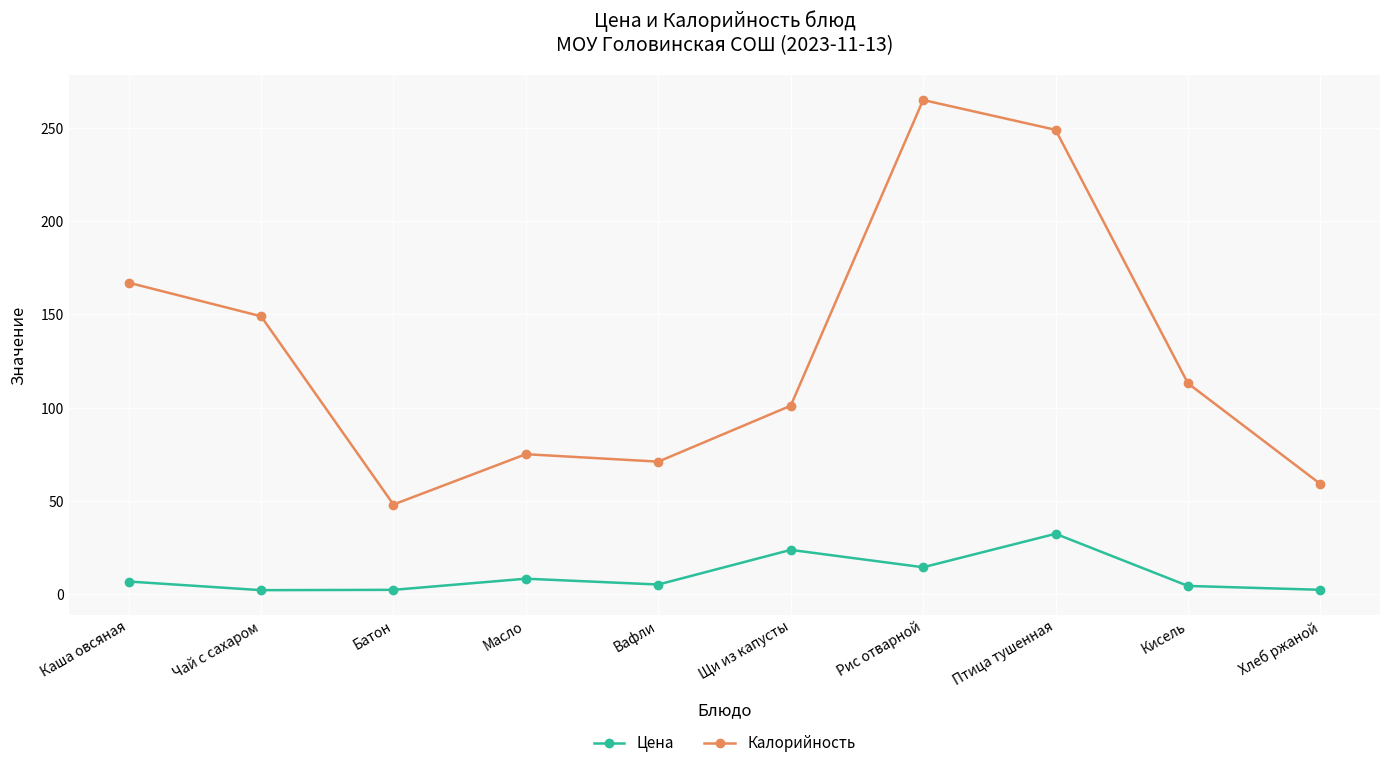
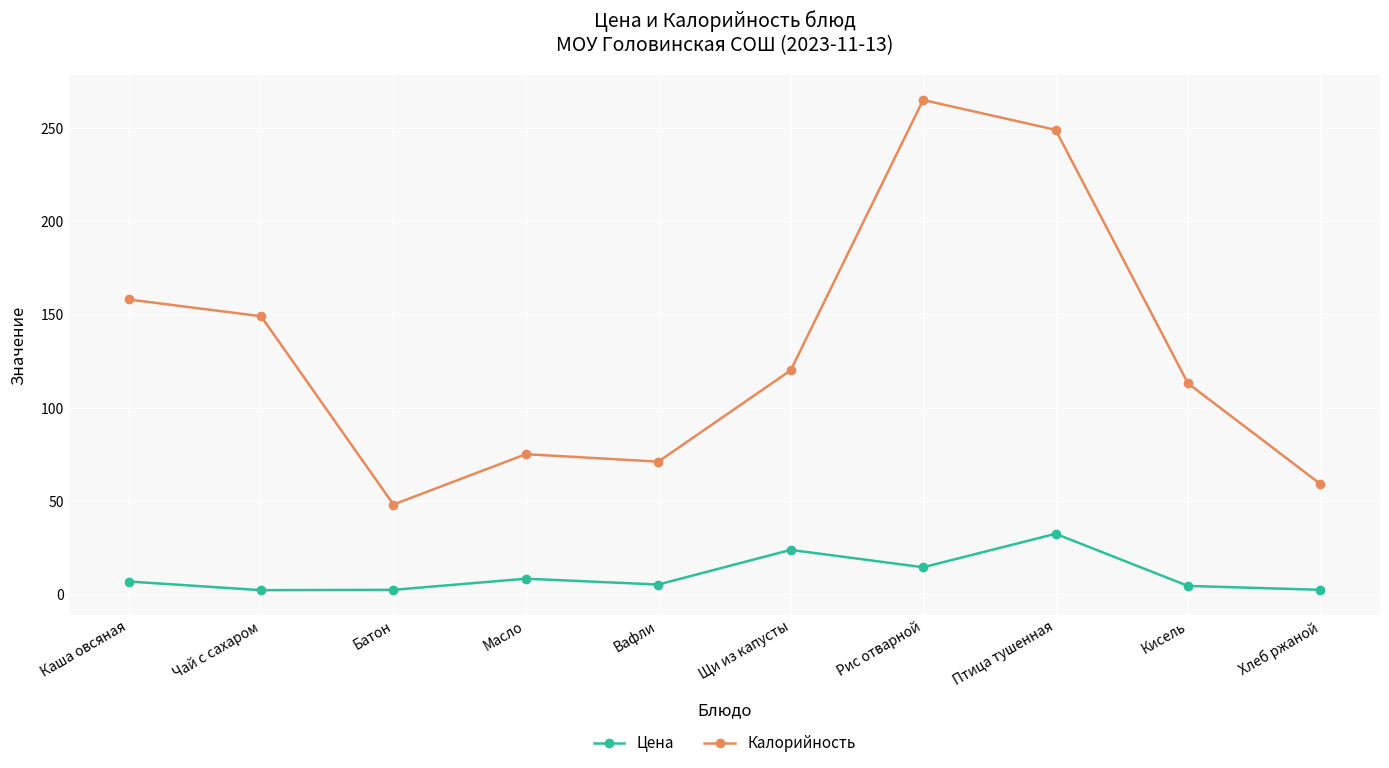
Калорийность, Каша овсяная: 167 -> 158
Калорийность, Щи из капусты: 101 -> 120
